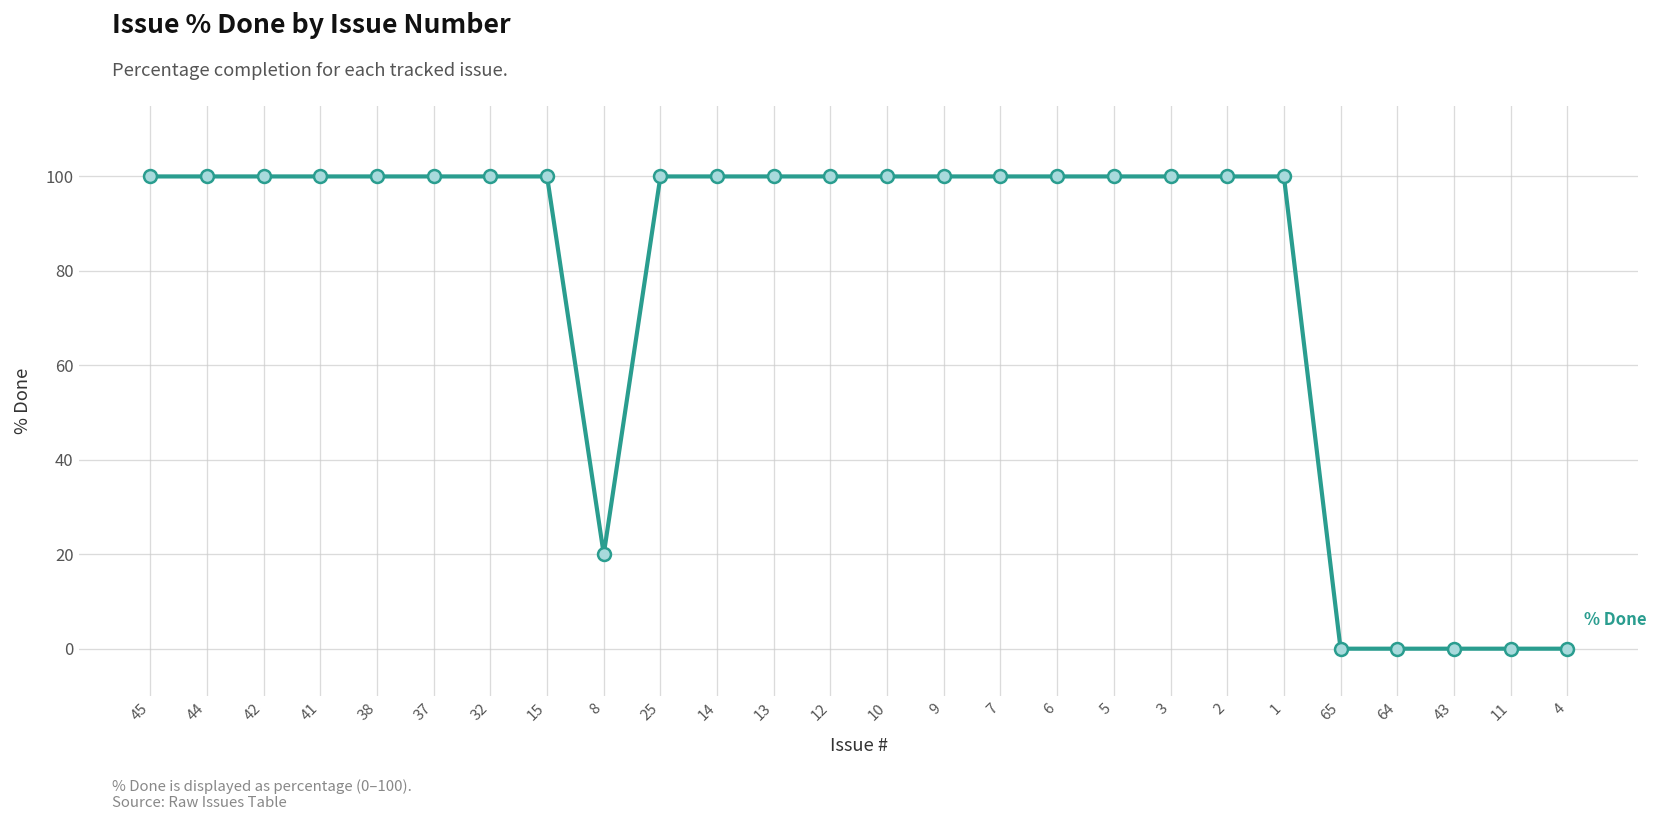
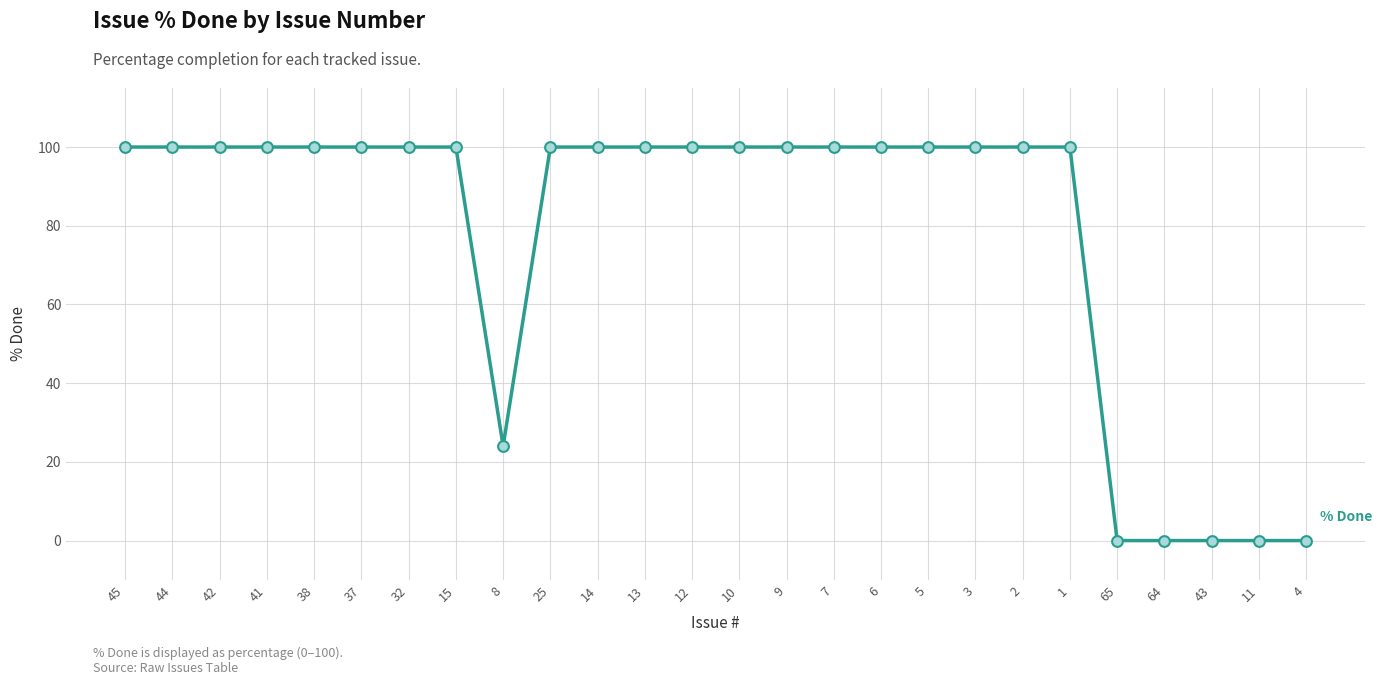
8: 20 -> 24
